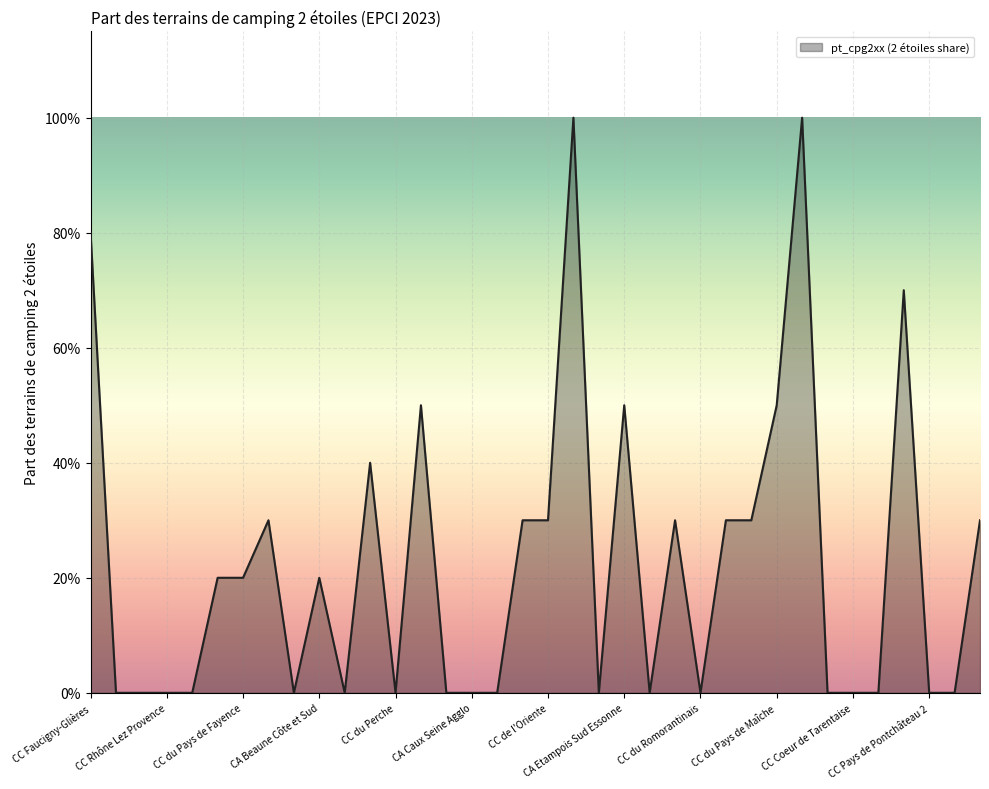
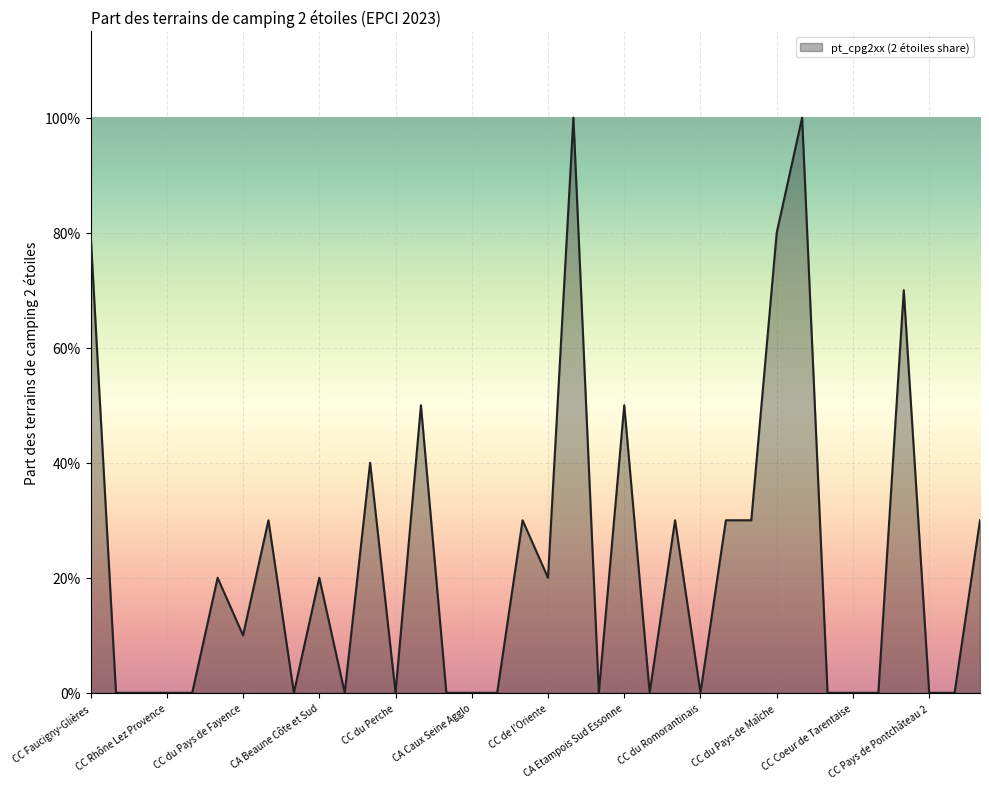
CC du Pays de Fayence: 20% -> 10%
CC de l'Oriente: 30% -> 20%
CC du Pays de Maîche: 50% -> 80%
